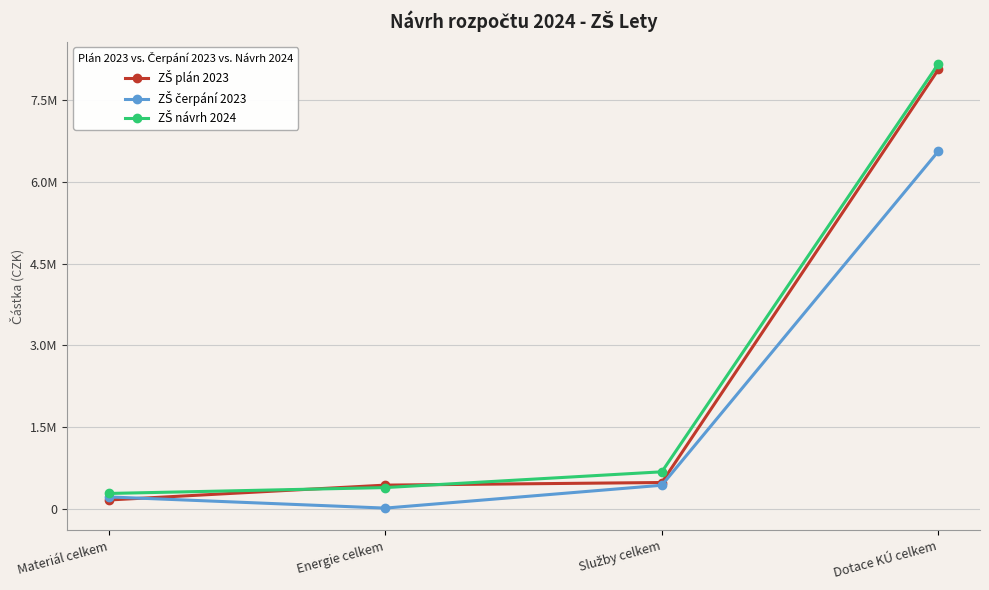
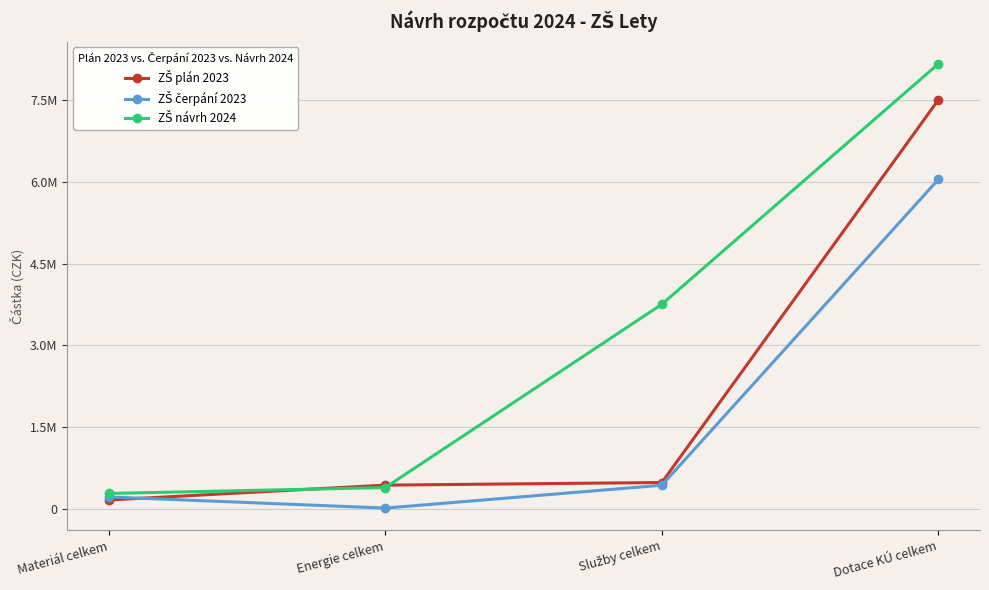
ZŠ návrh 2024, Služby celkem: 700000 -> 3800000
ZŠ plán 2023, Dotace KÚ celkem: 8100000 -> 7500000
ZŠ čerpání 2023, Dotace KÚ celkem: 6600000 -> 6000000
